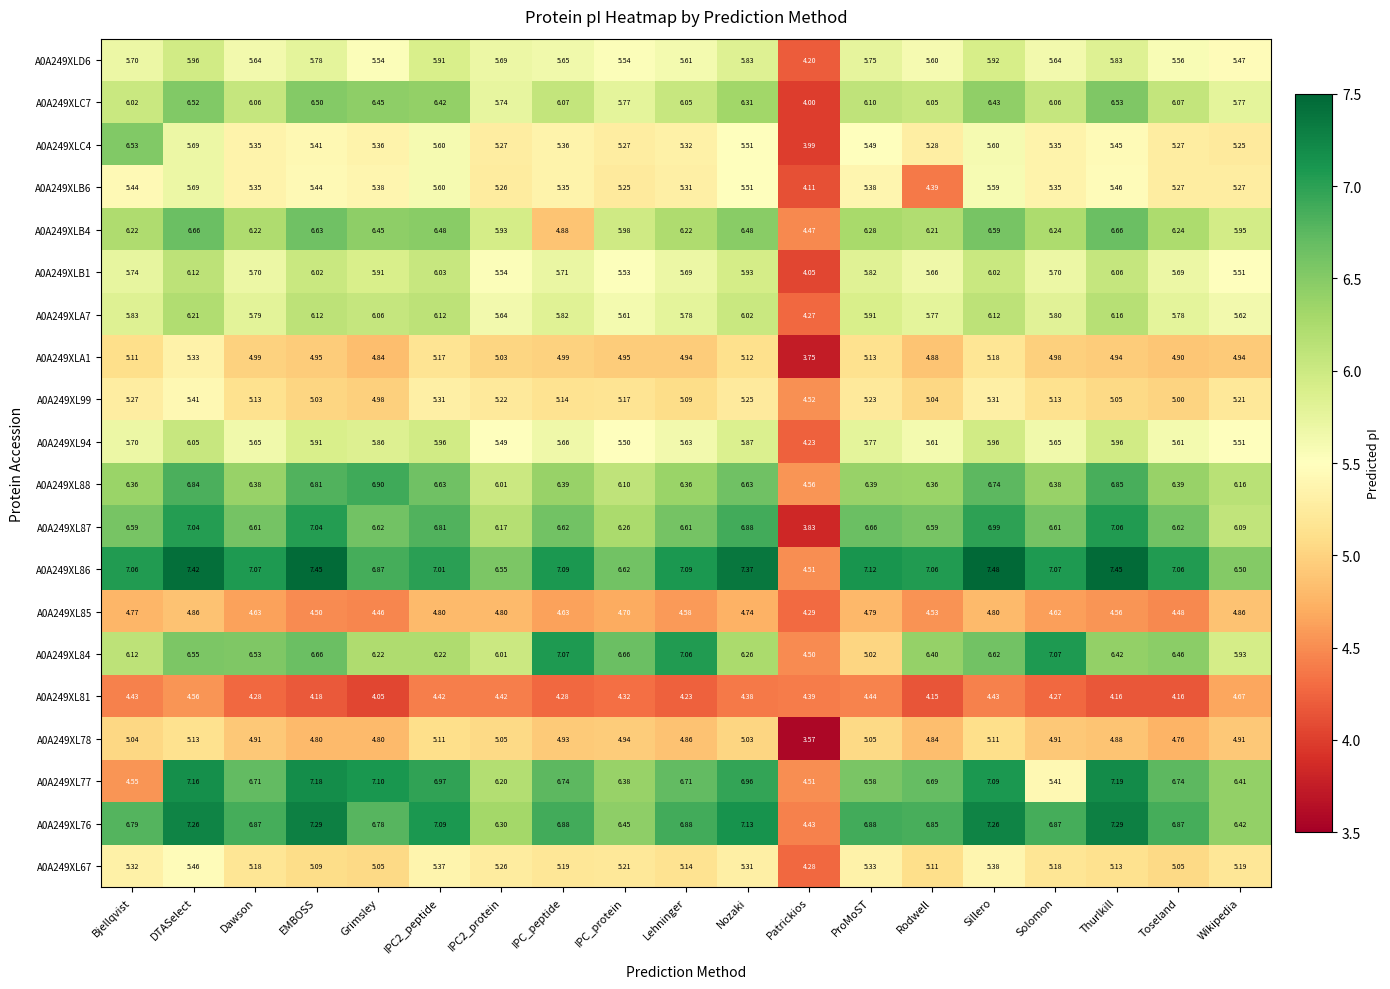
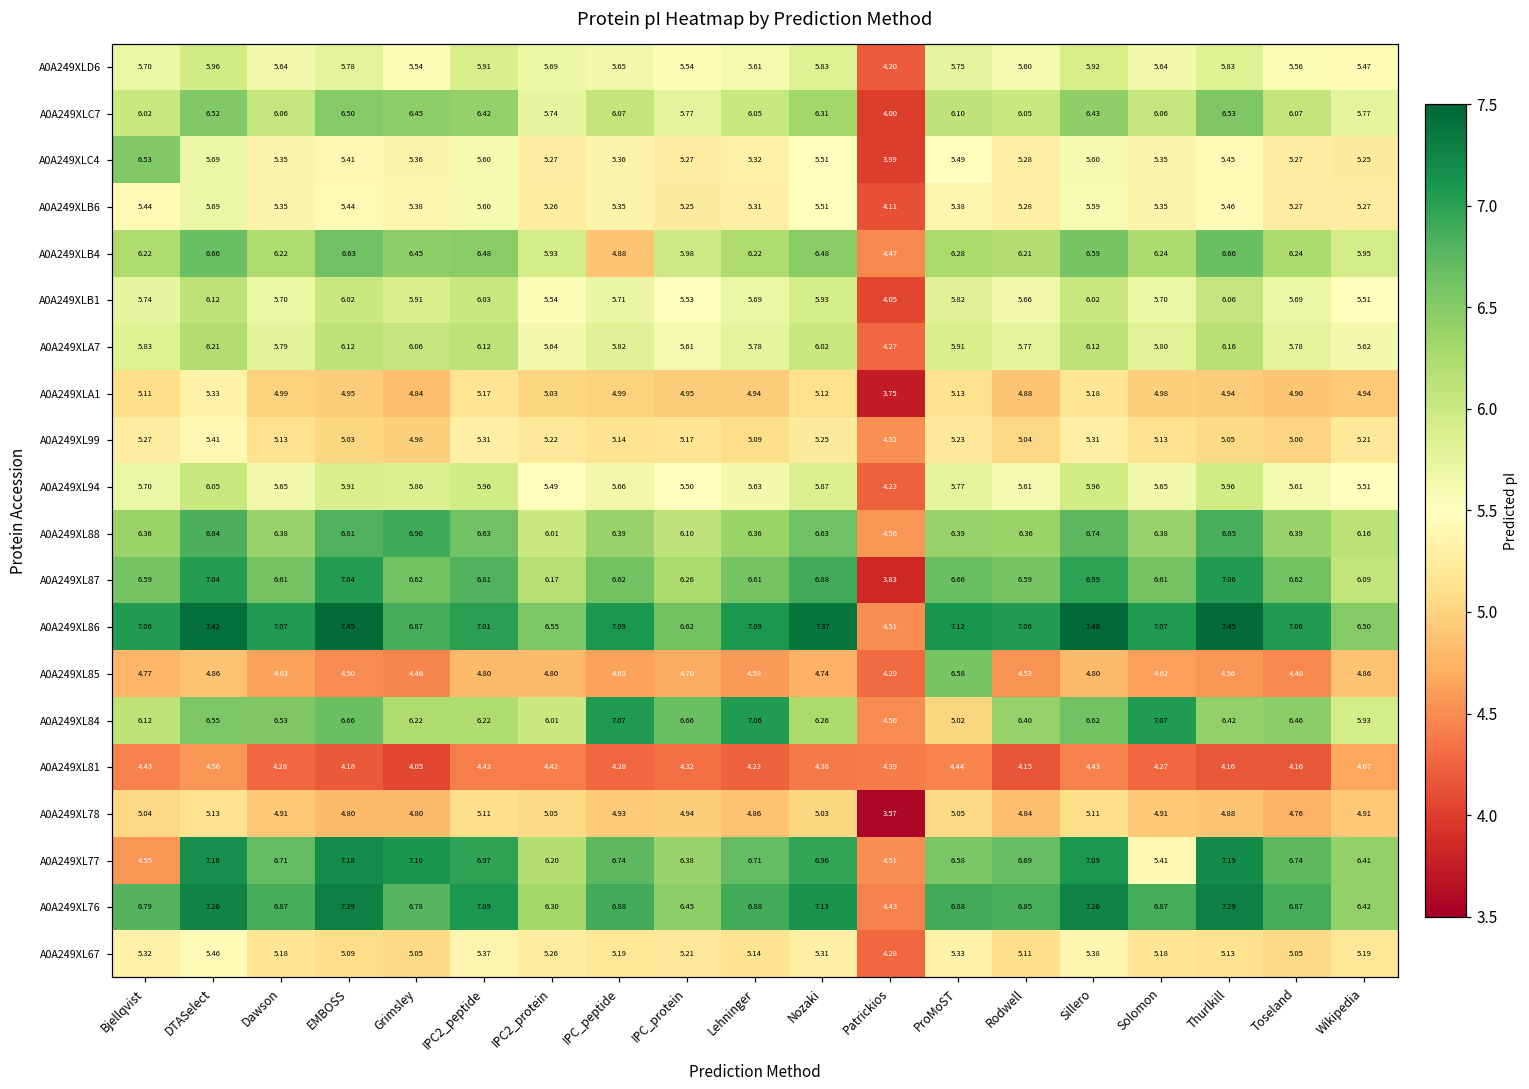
A0A249XLB6, Rodwell: 4.39 -> 5.28
A0A249XL85, ProMoST: 4.79 -> 6.58
